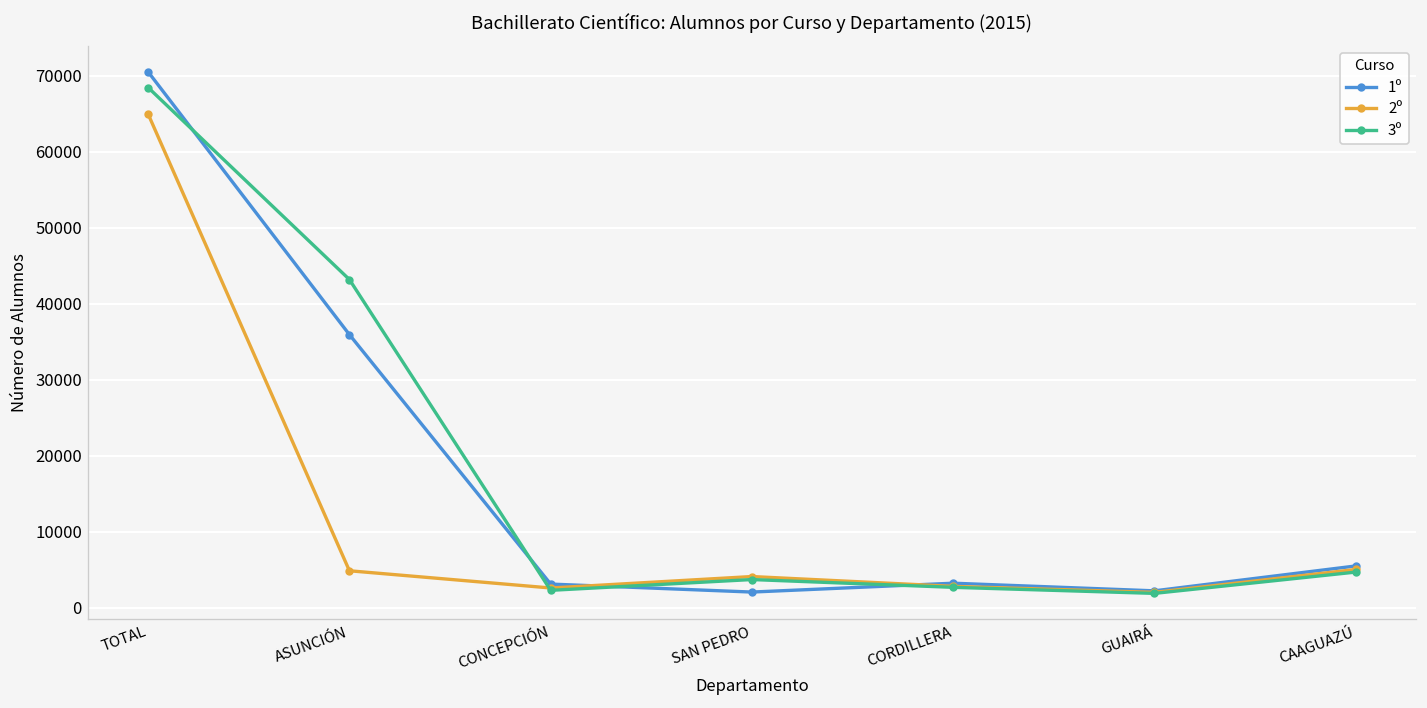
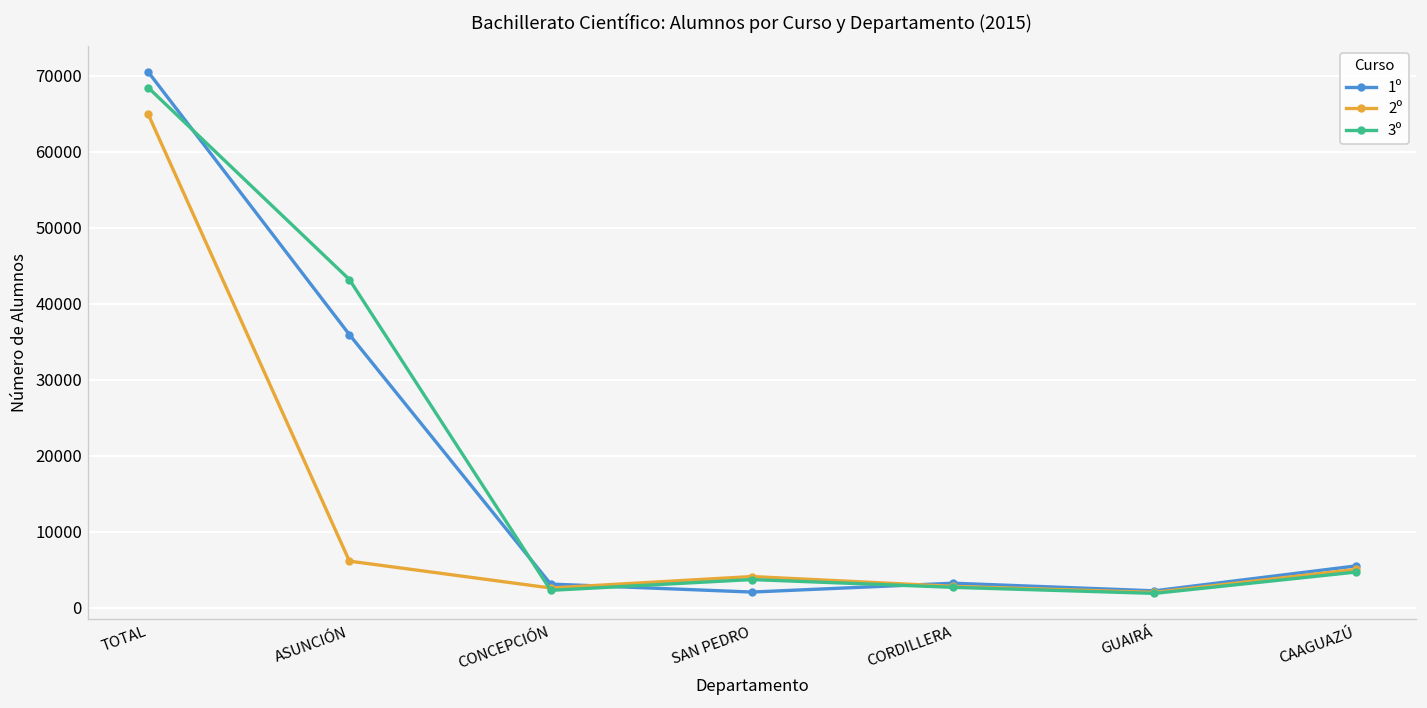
2º, ASUNCIÓN: 5000 -> 6000
